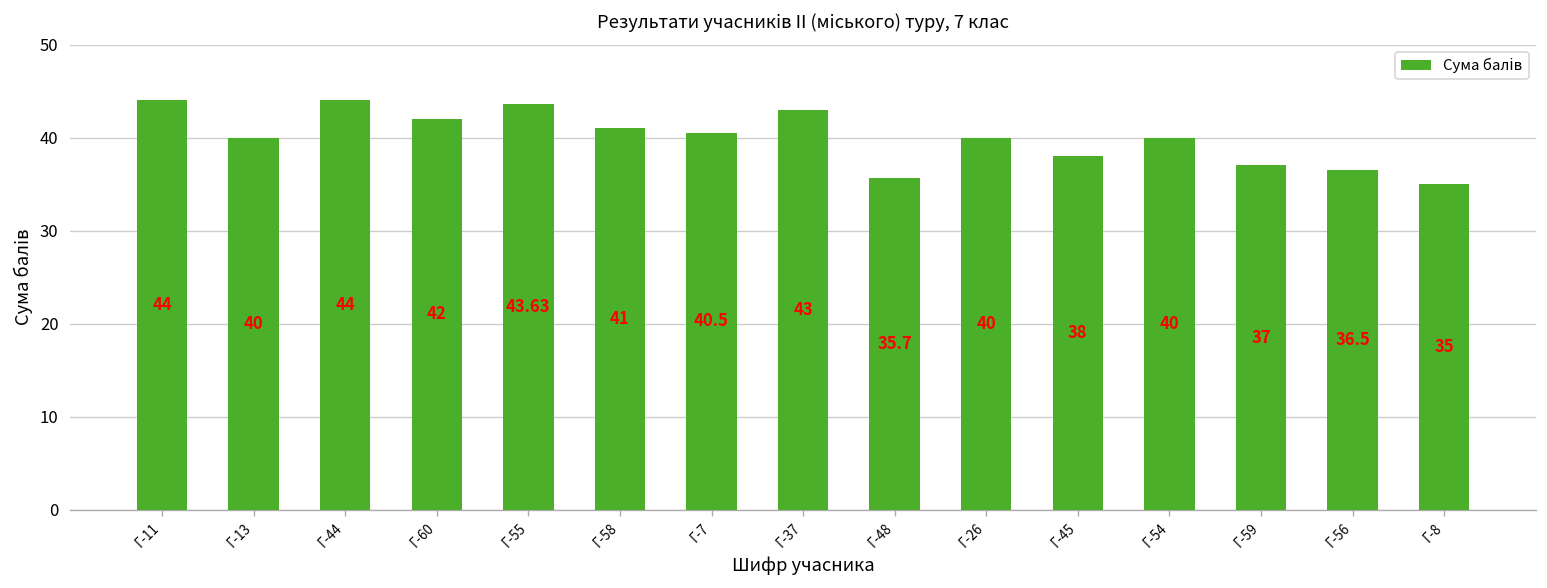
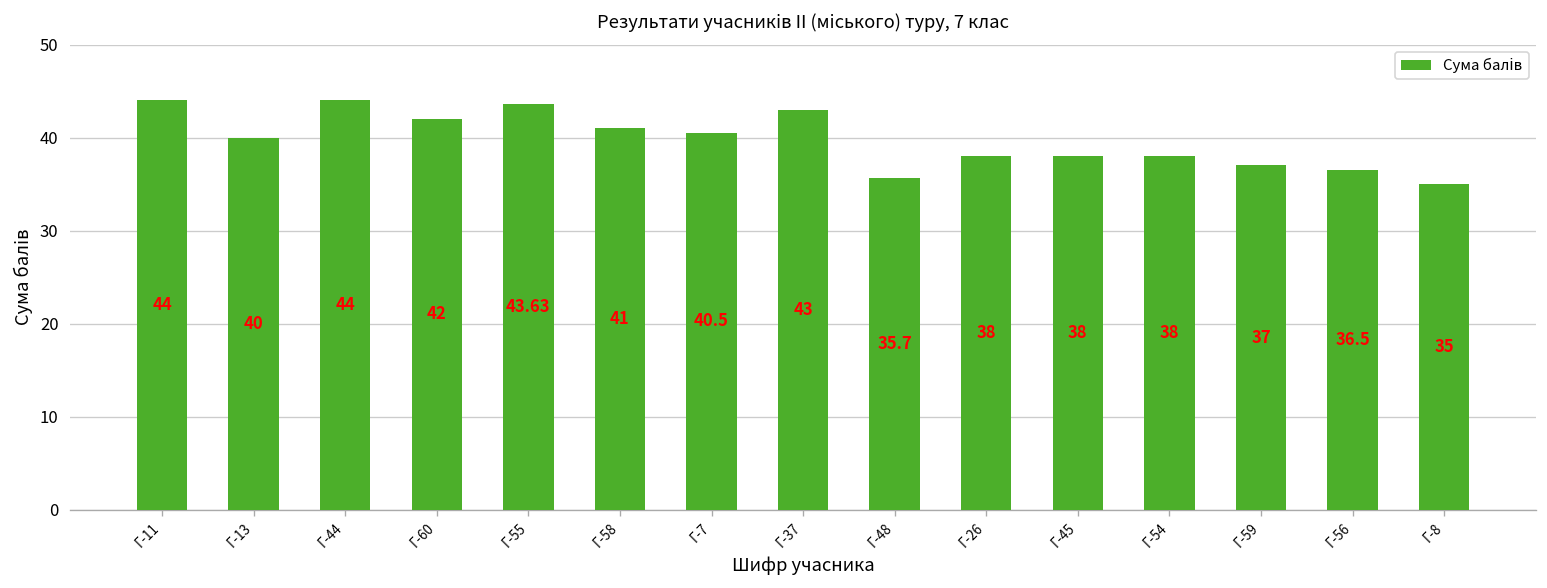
Г-26: 40 -> 38
Г-54: 40 -> 38
